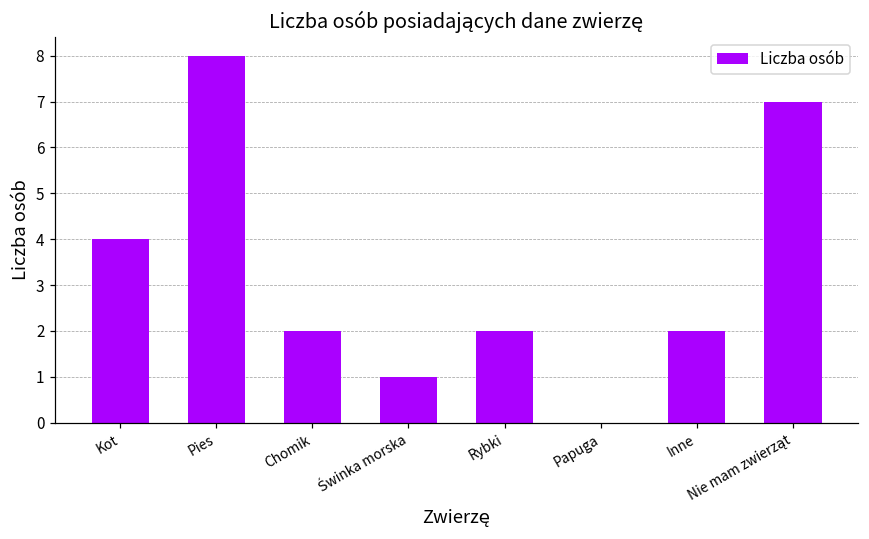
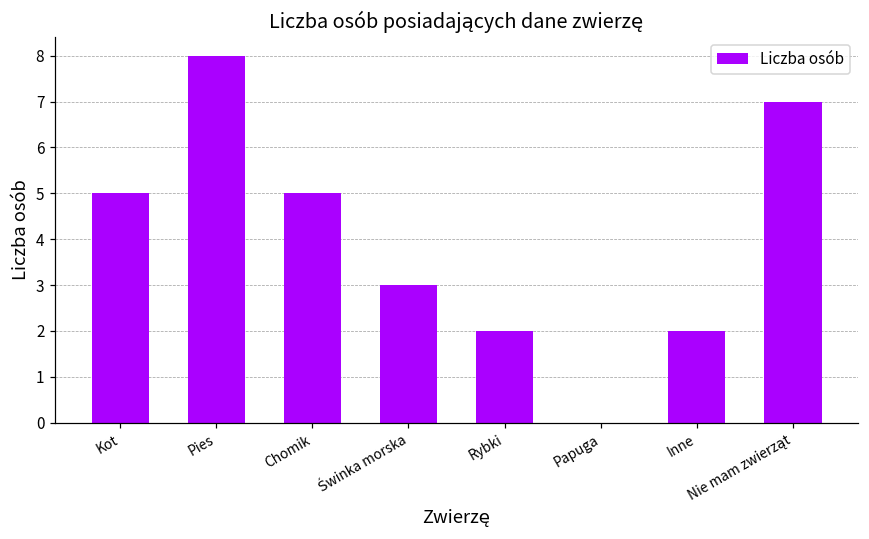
Kot: 4 -> 5
Chomik: 2 -> 5
Świnka morska: 1 -> 3
